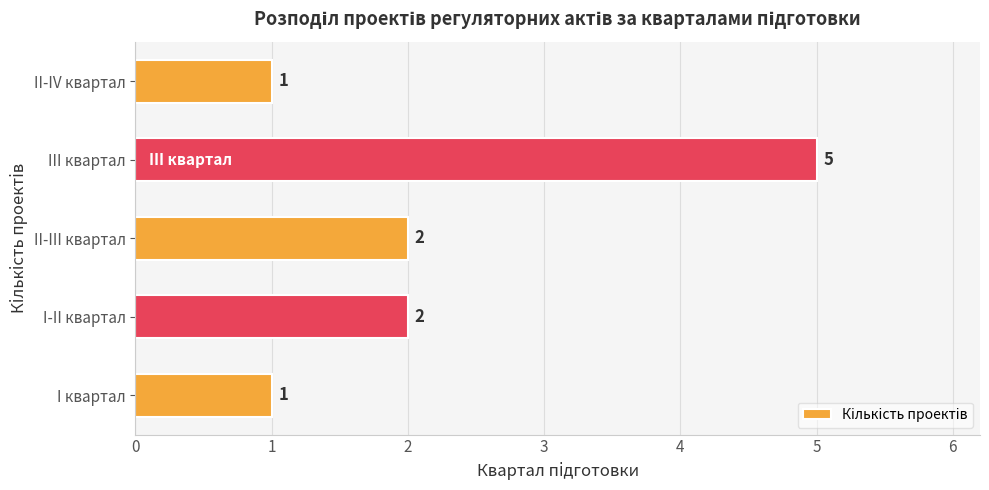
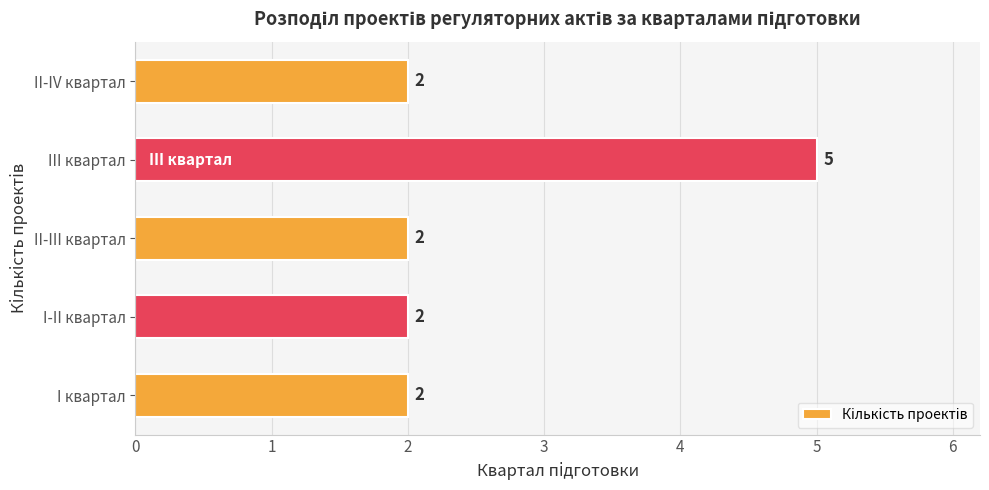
II-IV квартал: 1 -> 2
I квартал: 1 -> 2
